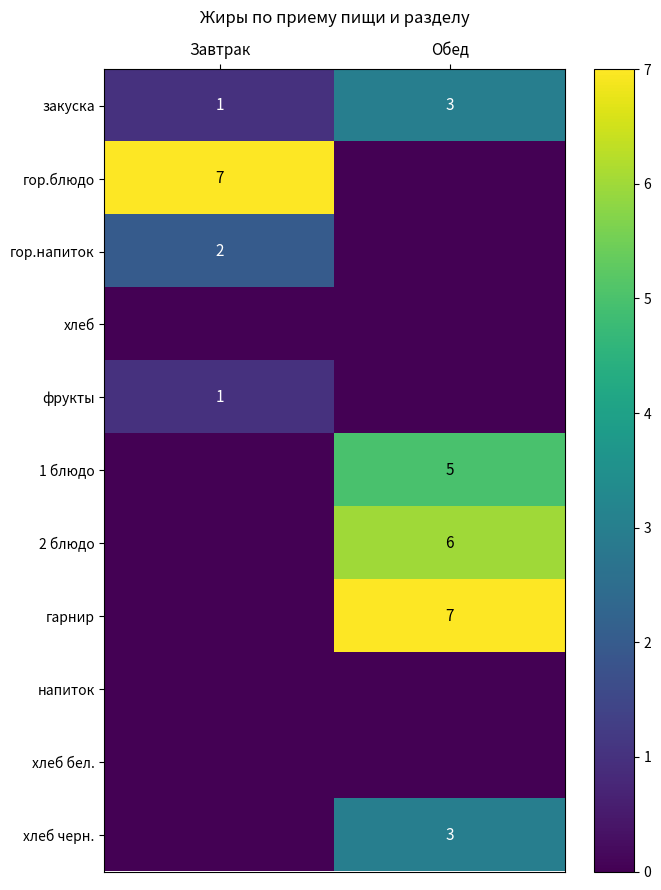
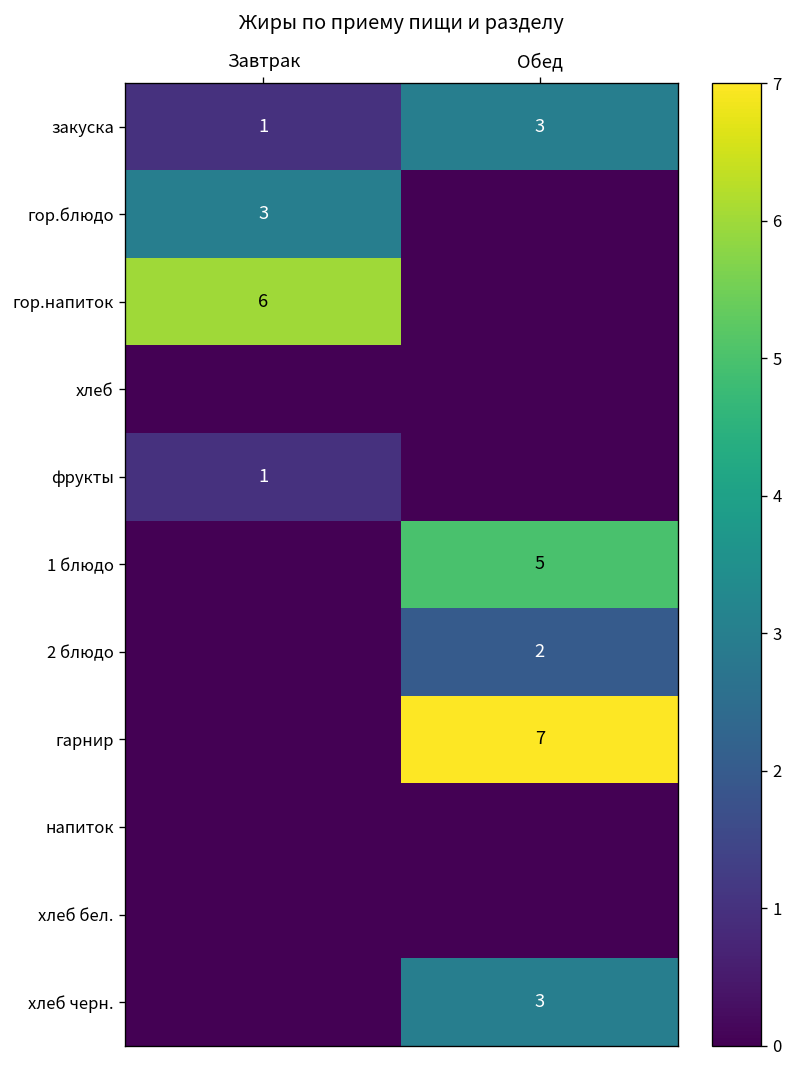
гор.блюдо, Завтрак: 7 -> 3
гор.напиток, Завтрак: 2 -> 6
2 блюдо, Обед: 6 -> 2
